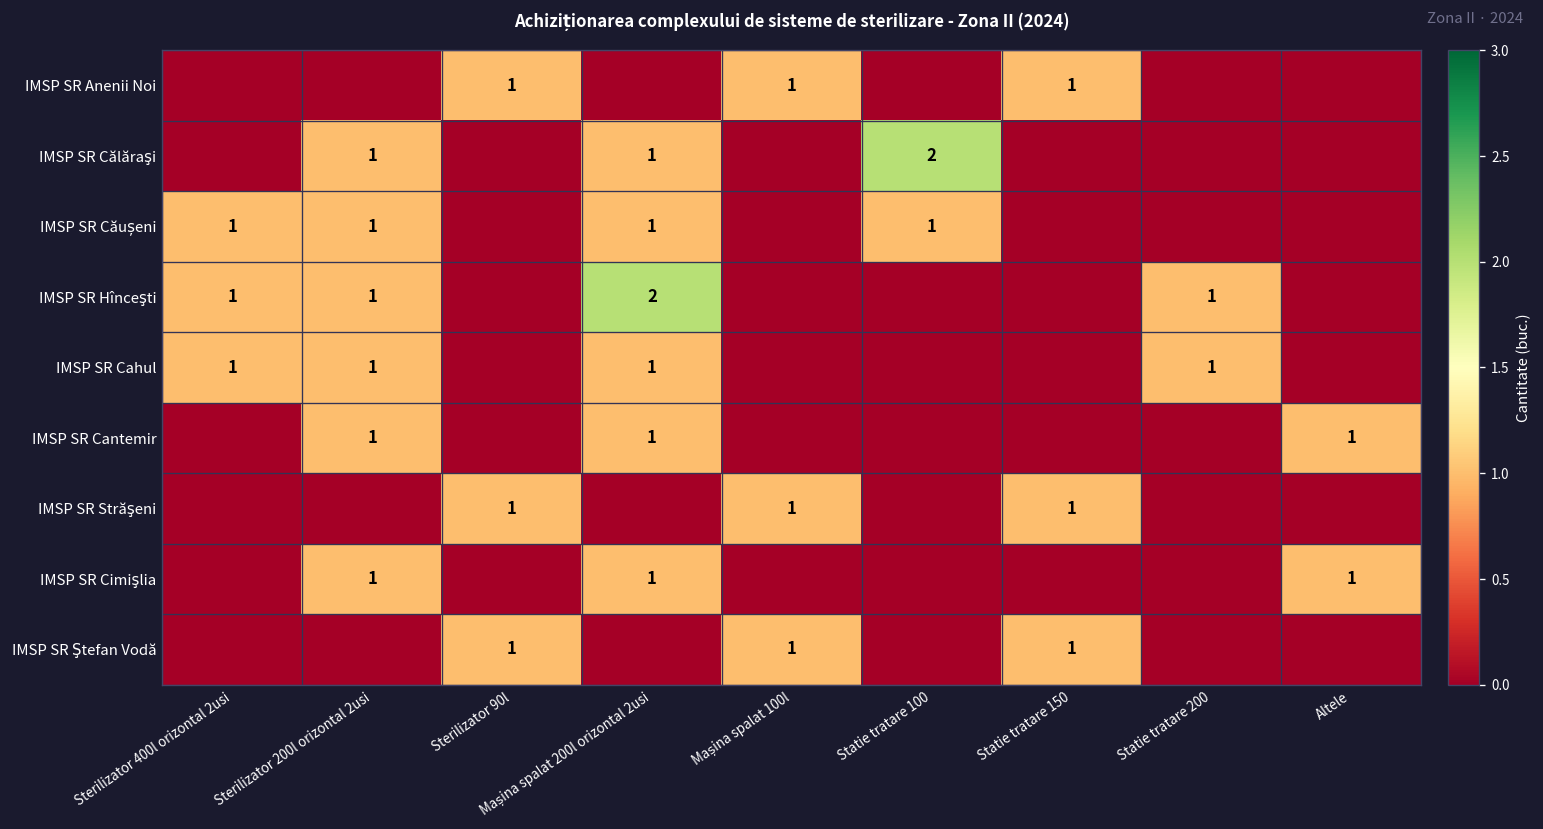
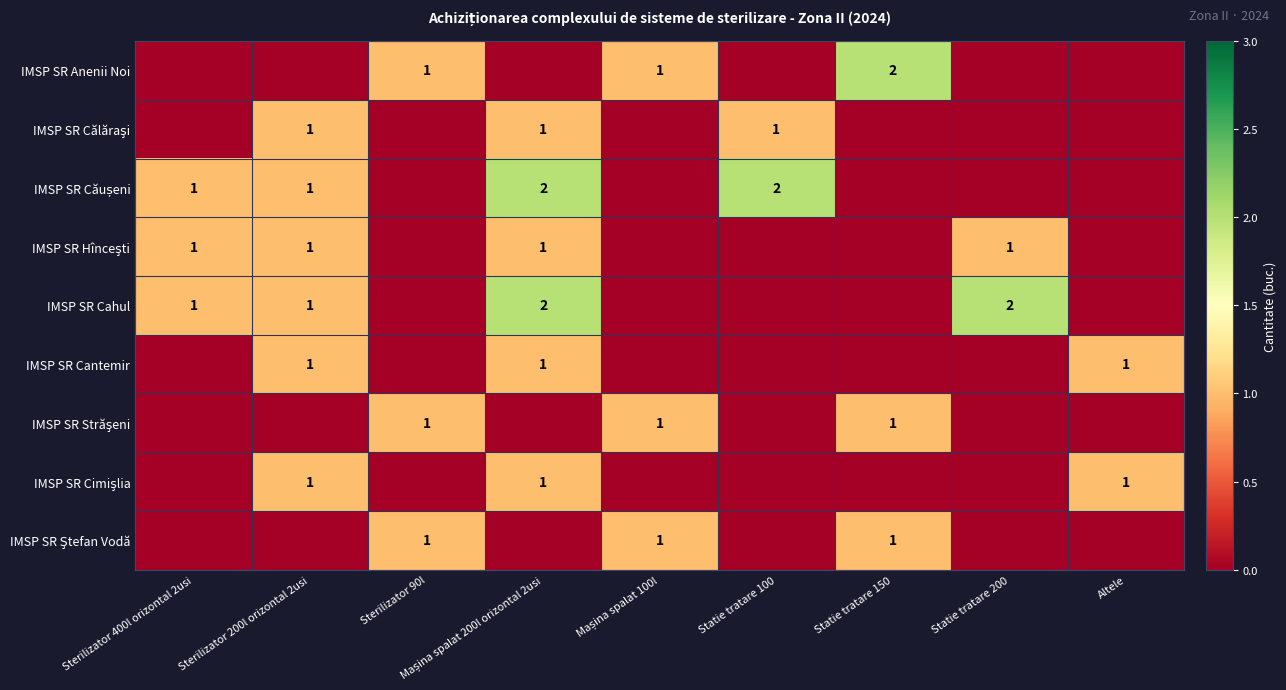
IMSP SR Anenii Noi, Statie tratare 150: 1 -> 2
IMSP SR Călăraşi, Statie tratare 100: 2 -> 1
IMSP SR Căușeni, Mașina spalat 200l orizontal 2usi: 1 -> 2
IMSP SR Căușeni, Statie tratare 100: 1 -> 2
IMSP SR Hînceşti, Mașina spalat 200l orizontal 2usi: 2 -> 1
IMSP SR Cahul, Mașina spalat 200l orizontal 2usi: 1 -> 2
IMSP SR Cahul, Statie tratare 200: 1 -> 2
